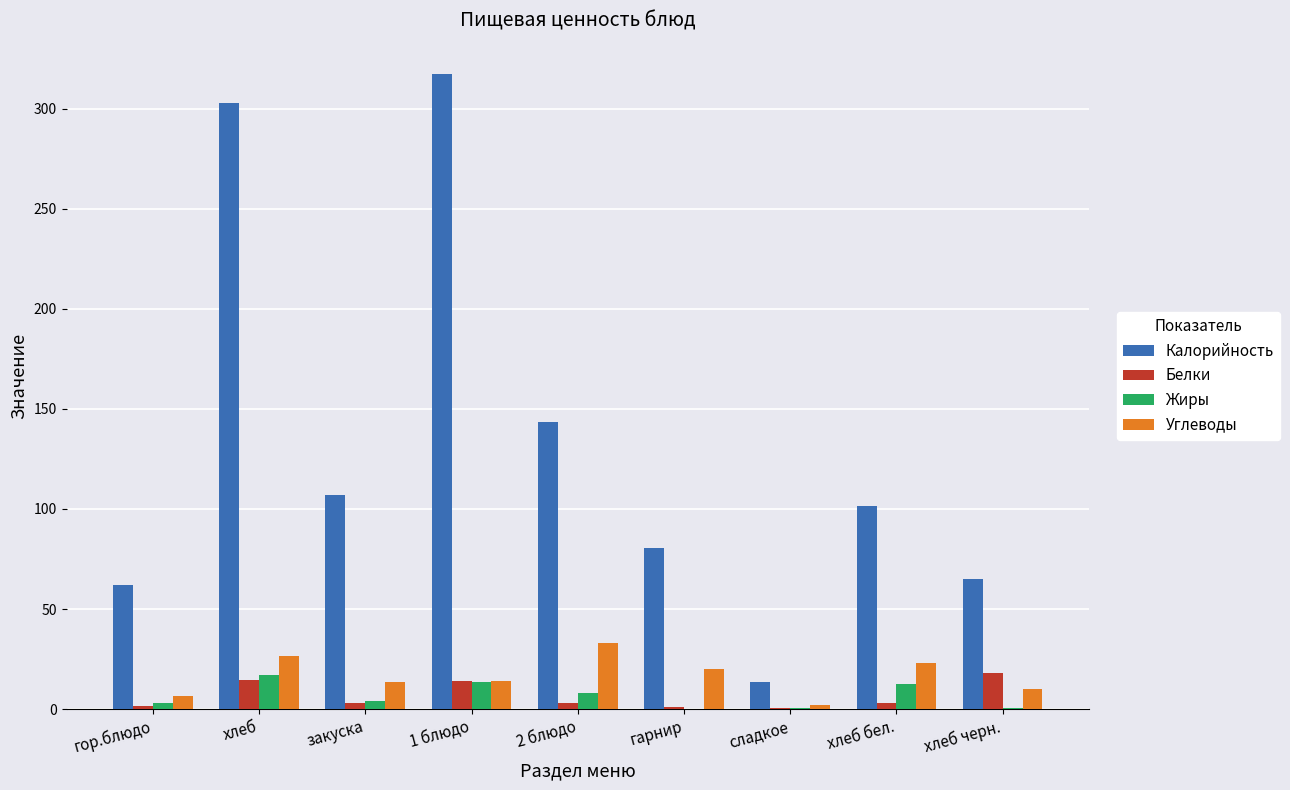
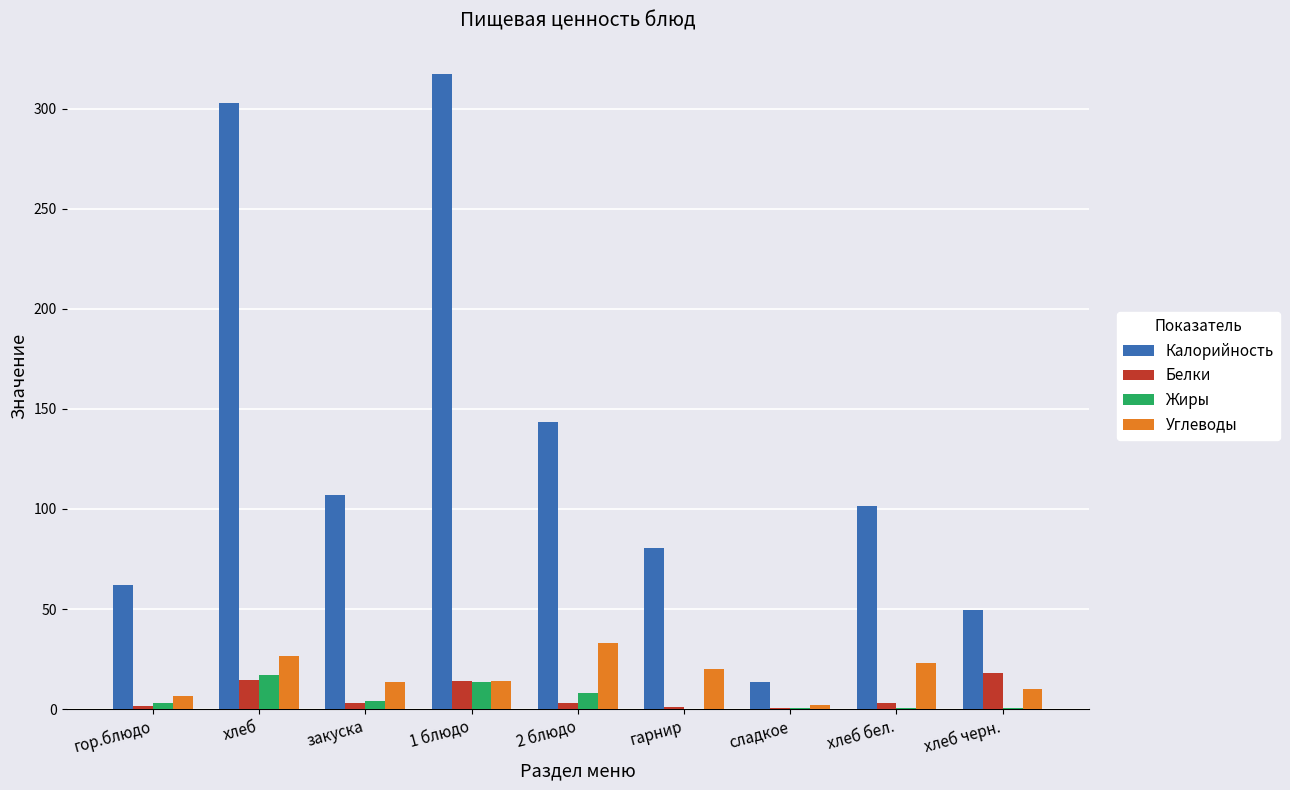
Жиры, хлеб бел.: 13 -> 0
Калорийность, хлеб черн.: 65 -> 50
